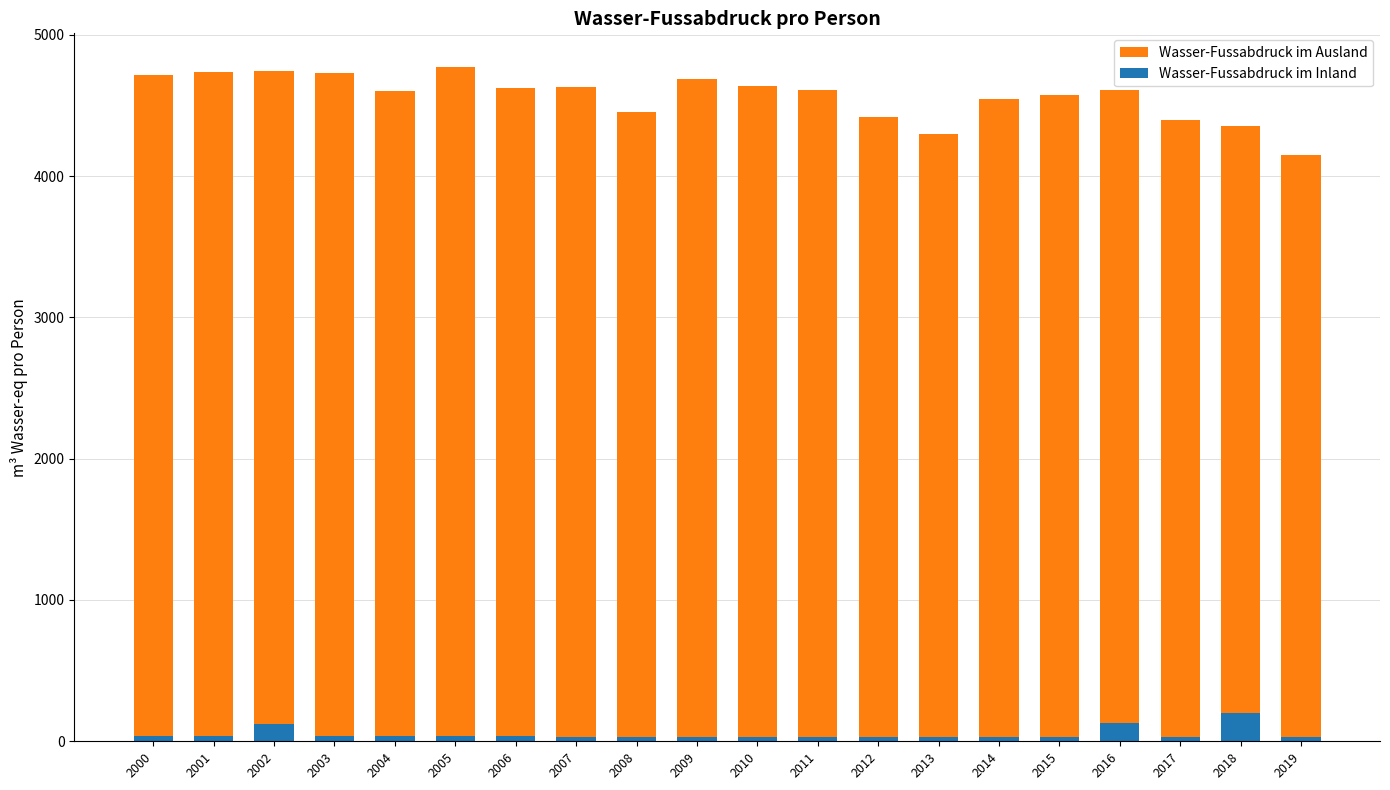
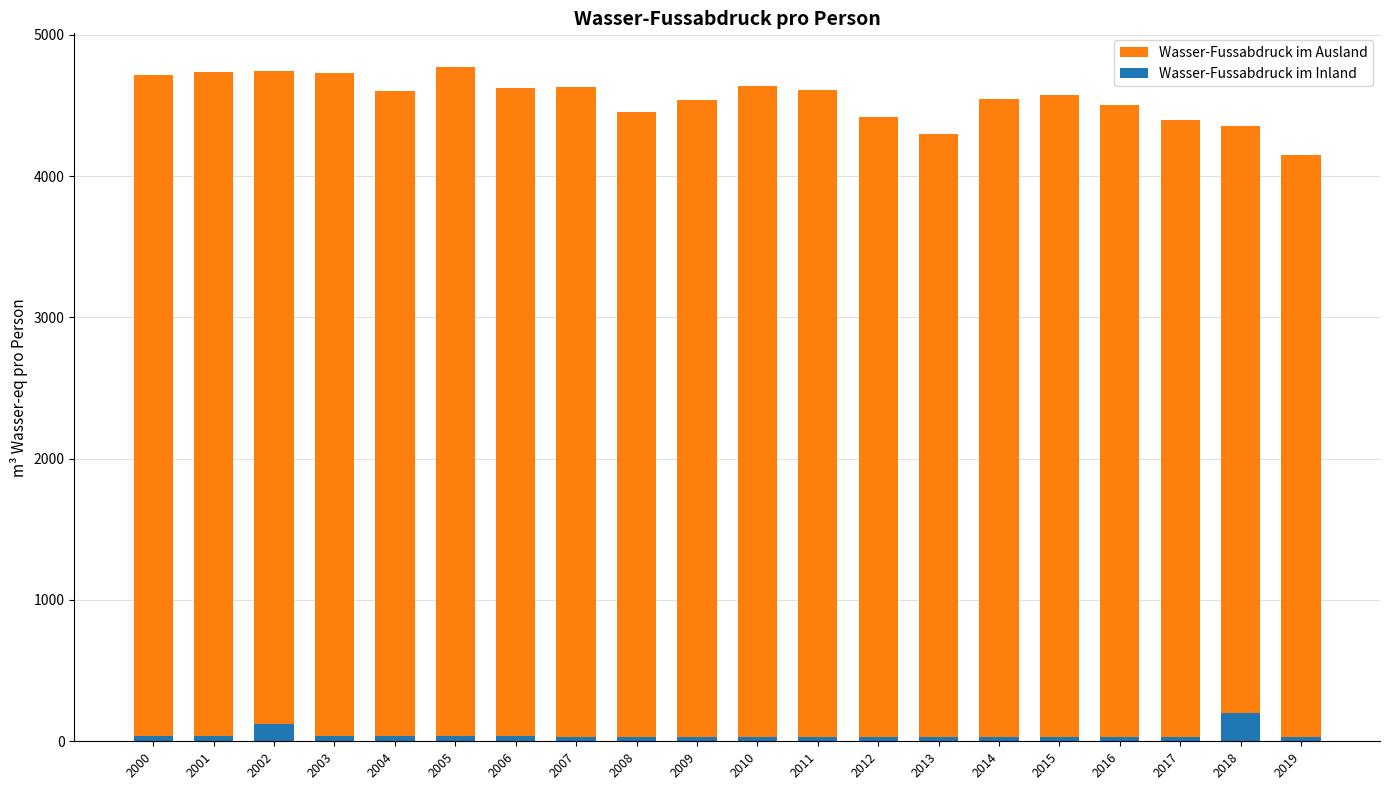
Wasser-Fussabdruck im Ausland, 2009: 4650 -> 4500
Wasser-Fussabdruck im Inland, 2016: 130 -> 30
